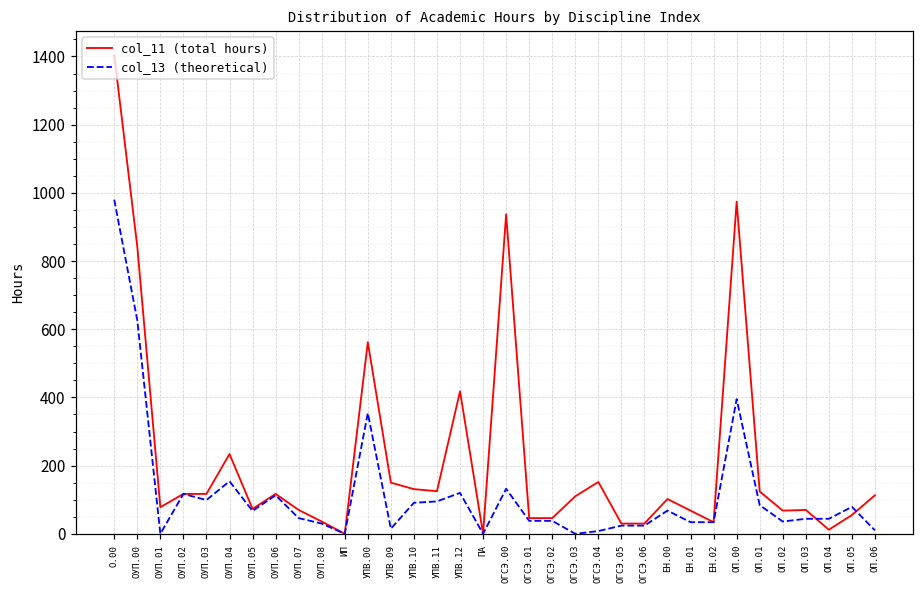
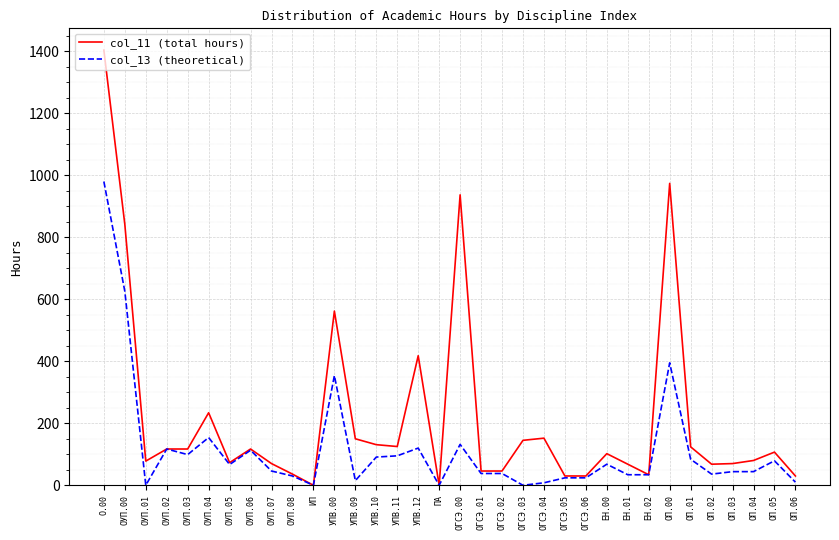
col_11 (total hours), ОГСЭ.03: 110 -> 150
col_11 (total hours), ОП.04: 10 -> 80
col_11 (total hours), ОП.05: 60 -> 110
col_11 (total hours), ОП.06: 110 -> 30
